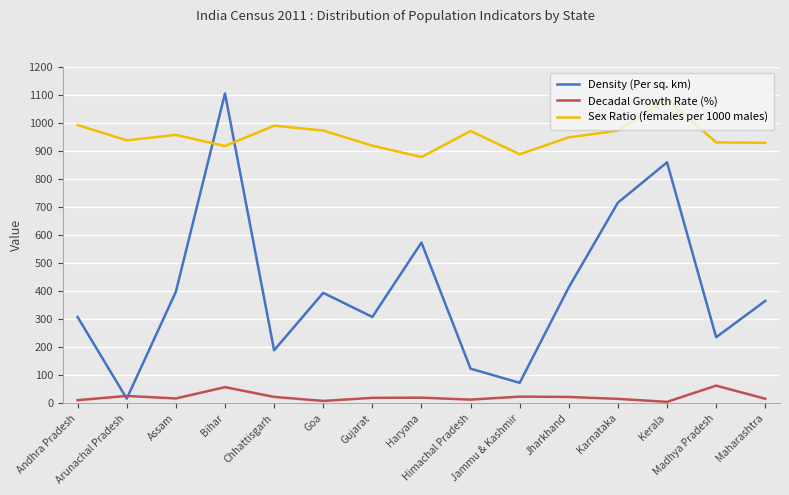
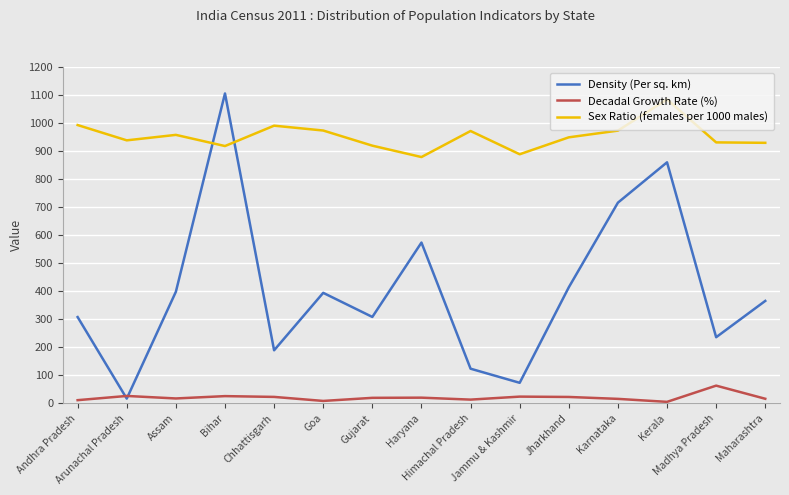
Decadal Growth Rate (%), Bihar: 60 -> 30
